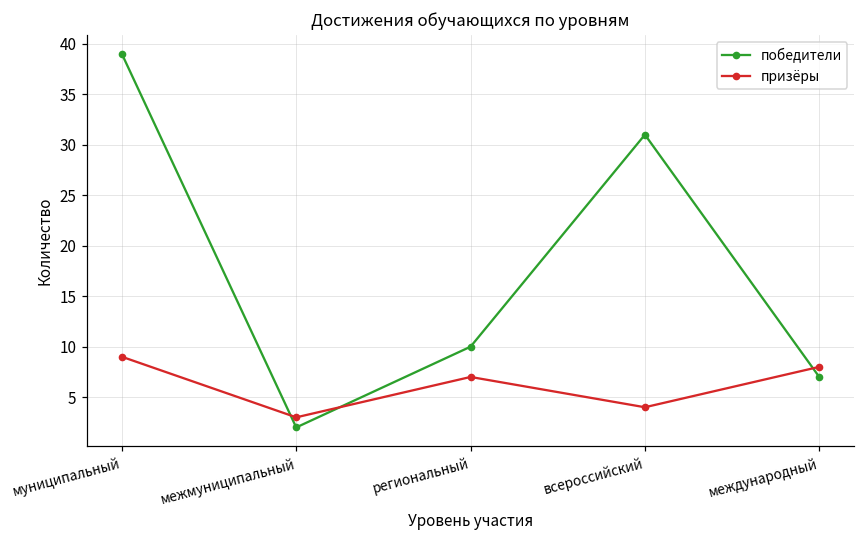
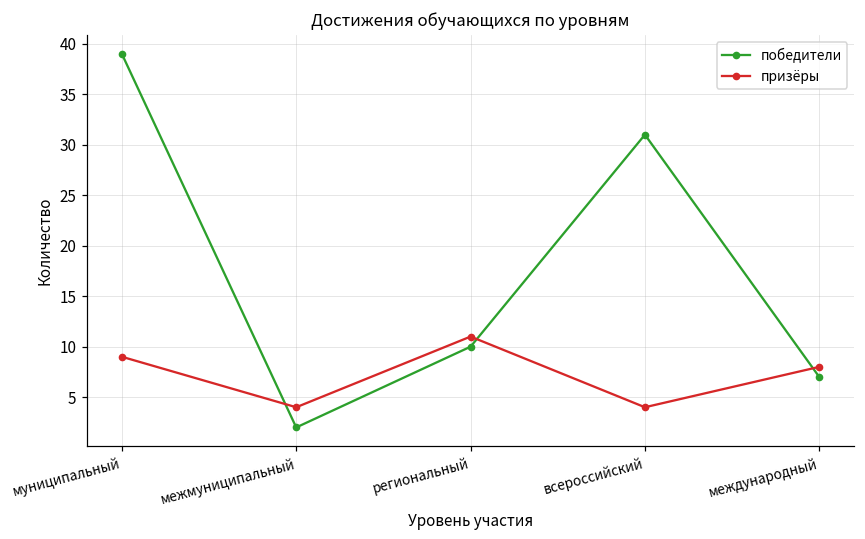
призёры, межмуниципальный: 3 -> 4
призёры, региональный: 7 -> 11
